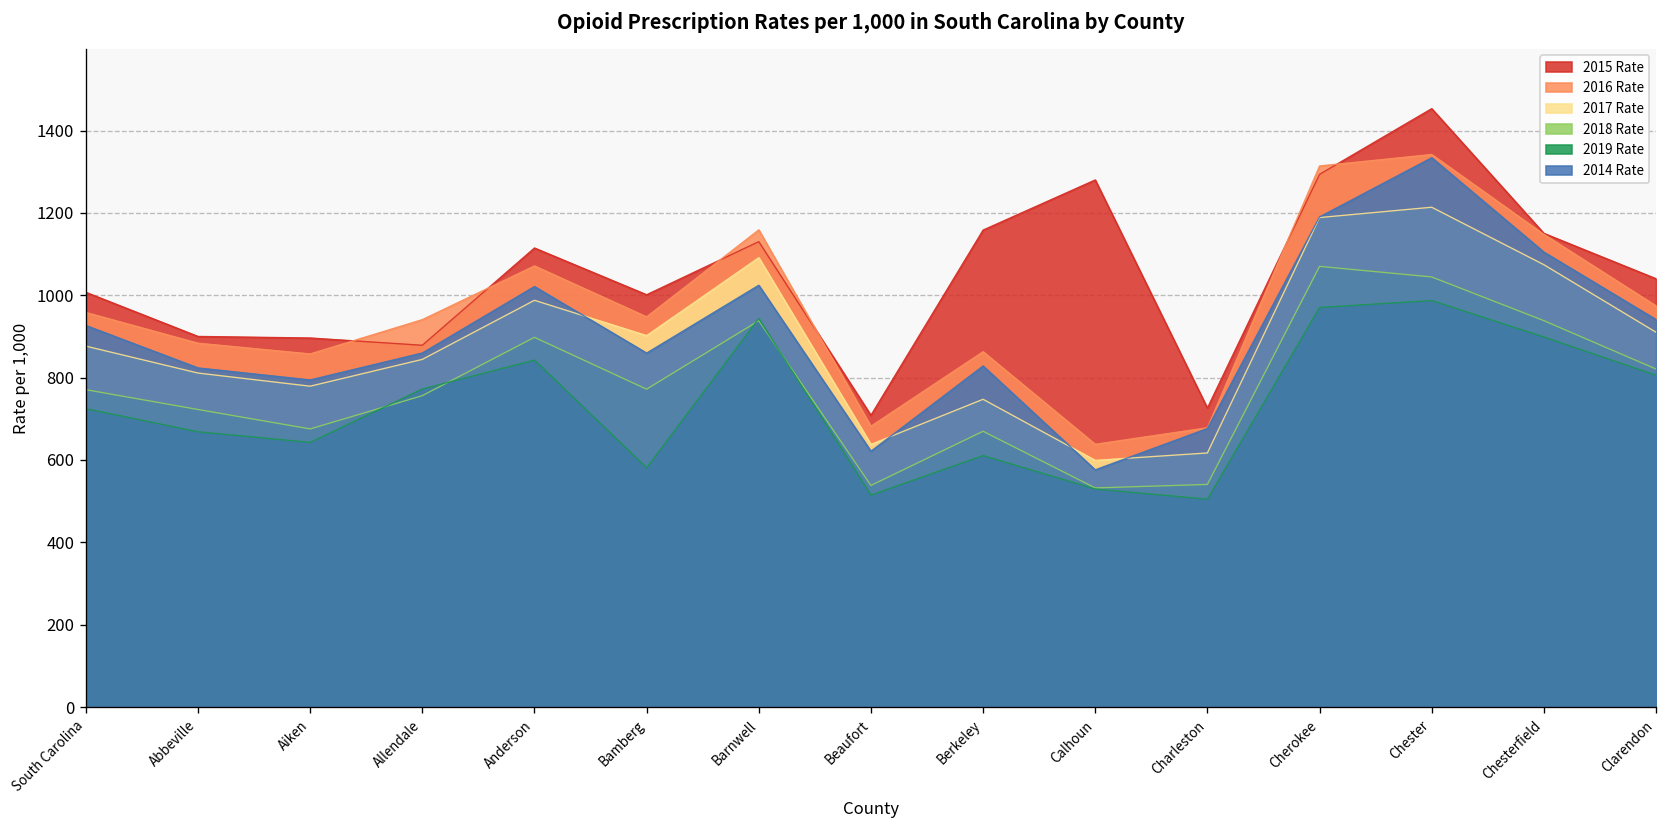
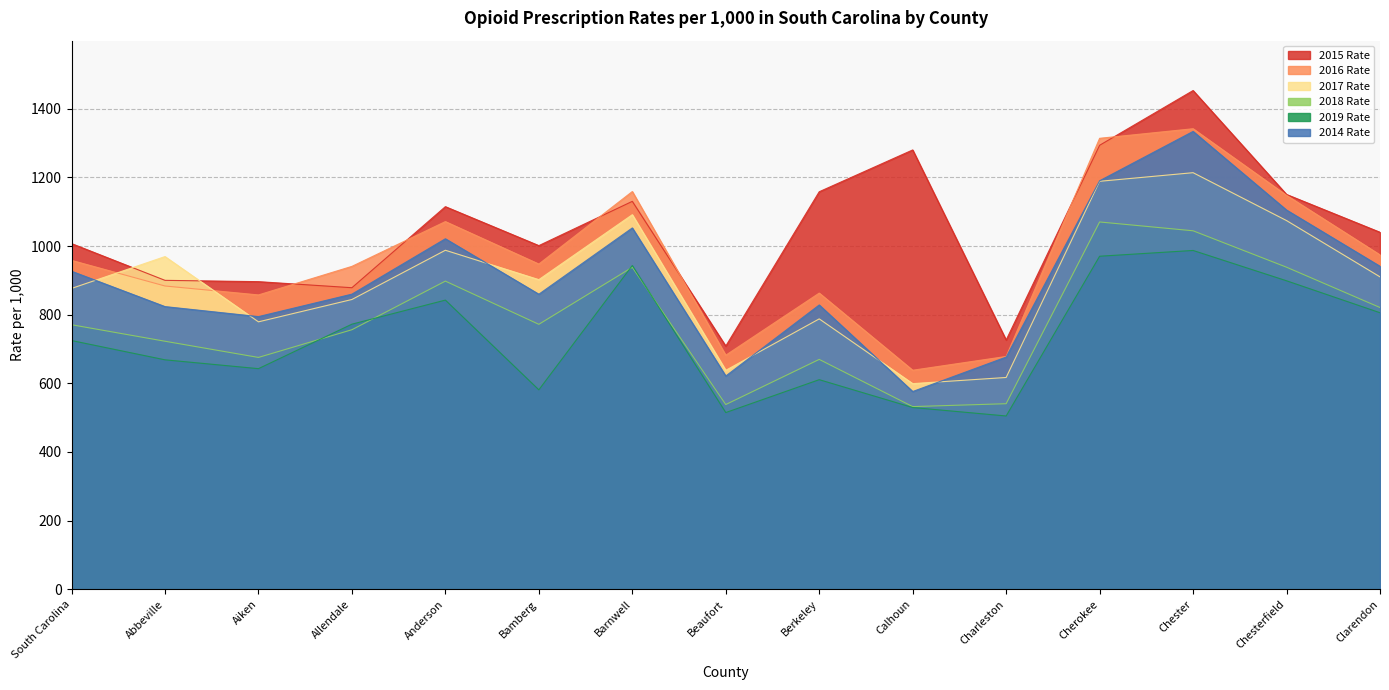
2017 Rate, Abbeville: 810 -> 970
2014 Rate, Barnwell: 1020 -> 1050
2017 Rate, Berkeley: 750 -> 790
